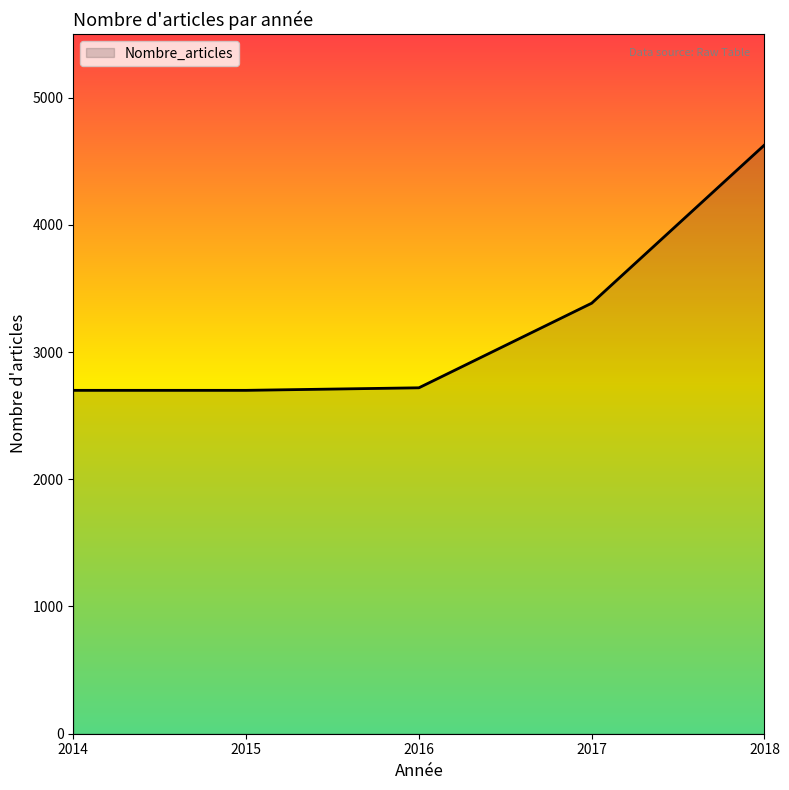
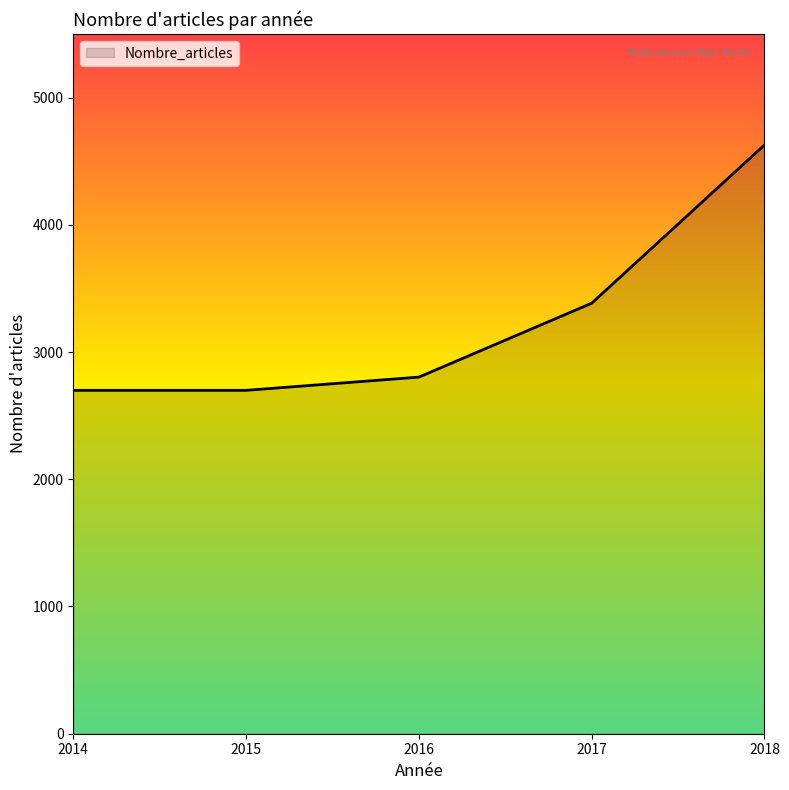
2016: 2720 -> 2800
